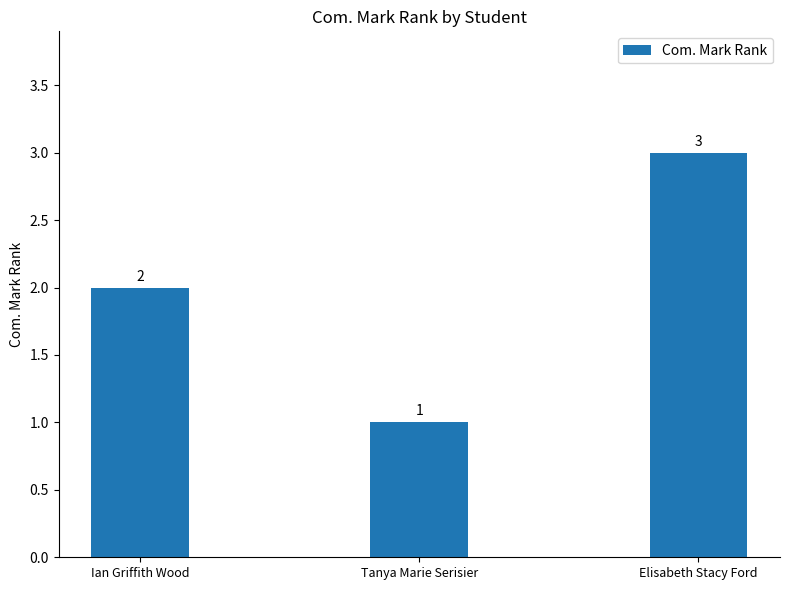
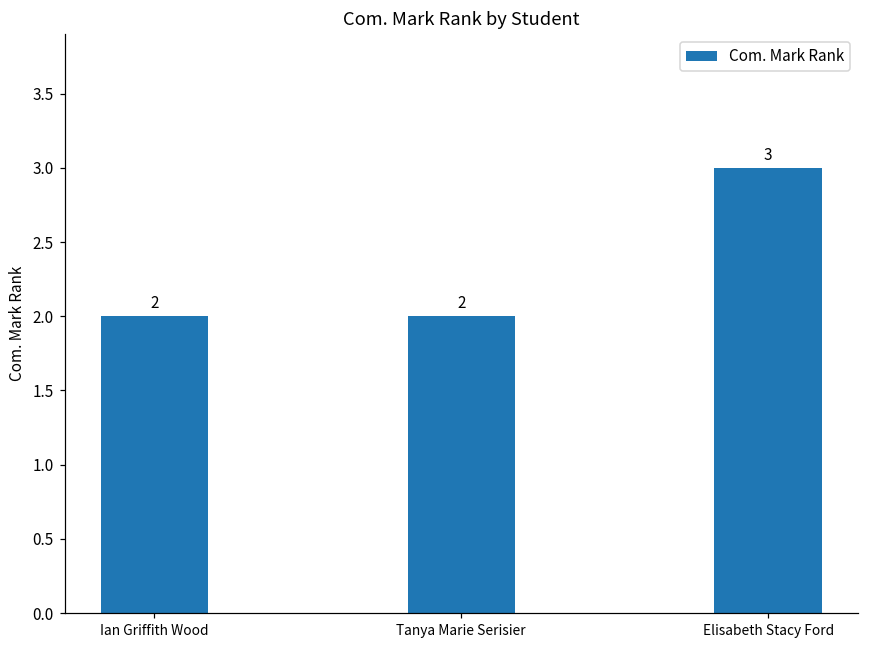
Tanya Marie Serisier: 1 -> 2
